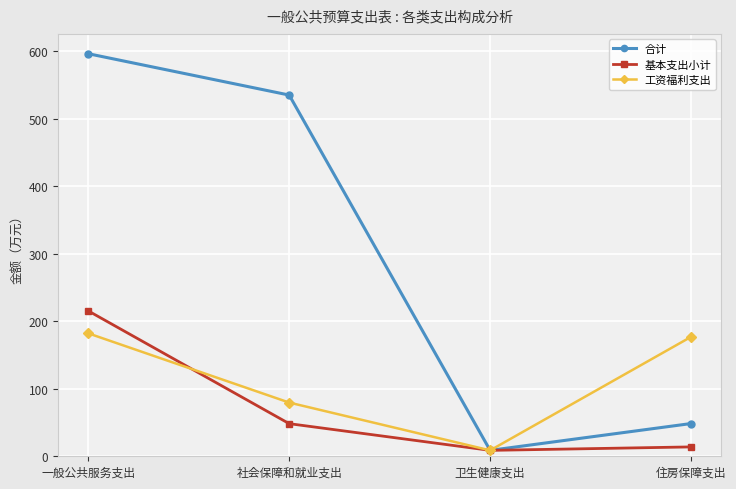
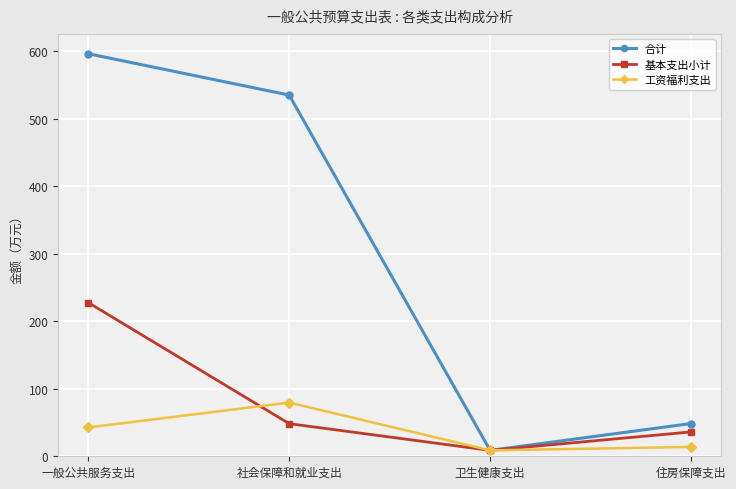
基本支出小计, 一般公共服务支出: 220 -> 230
工资福利支出, 一般公共服务支出: 180 -> 40
基本支出小计, 住房保障支出: 10 -> 40
工资福利支出, 住房保障支出: 180 -> 10
